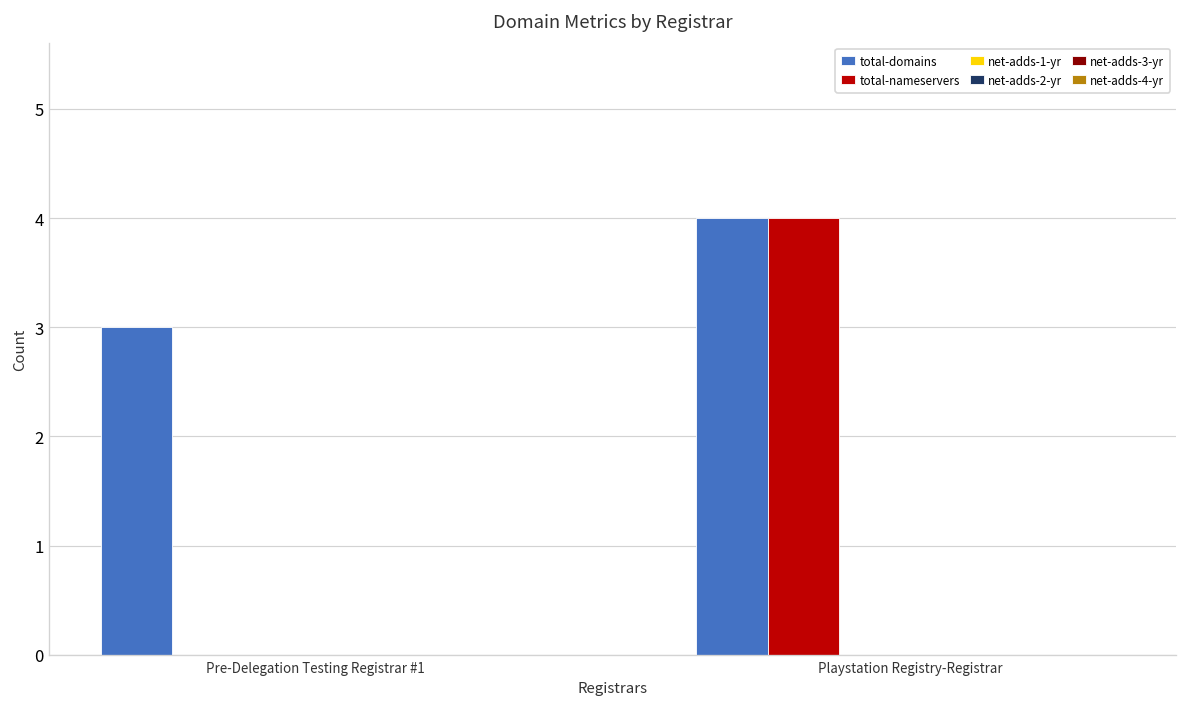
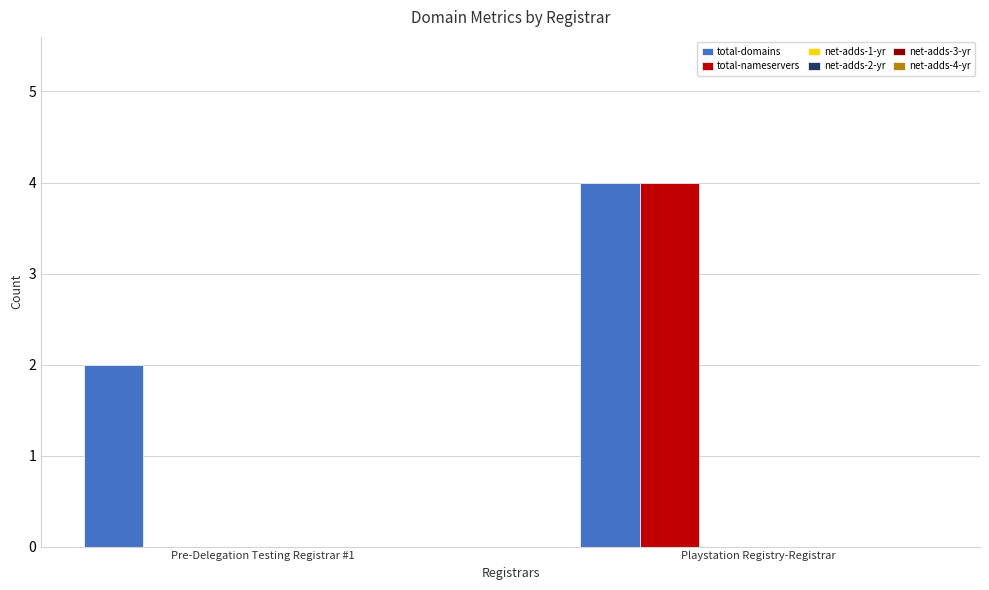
total-domains, Pre-Delegation Testing Registrar #1: 3 -> 2
